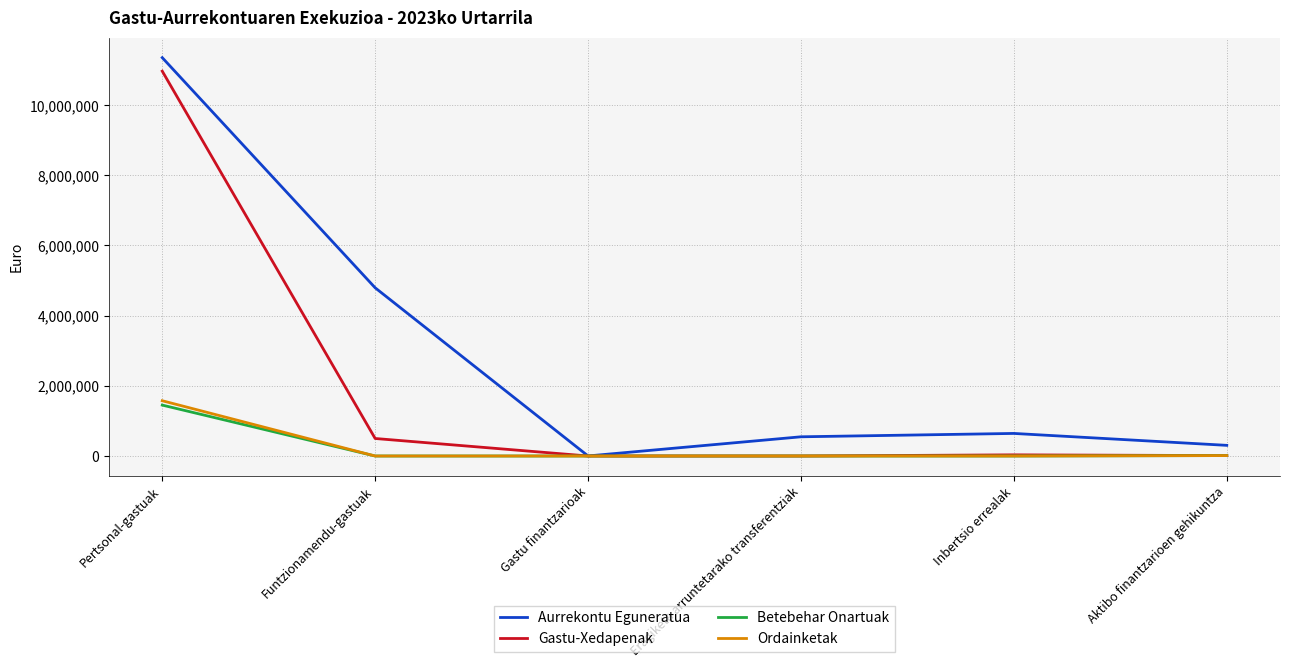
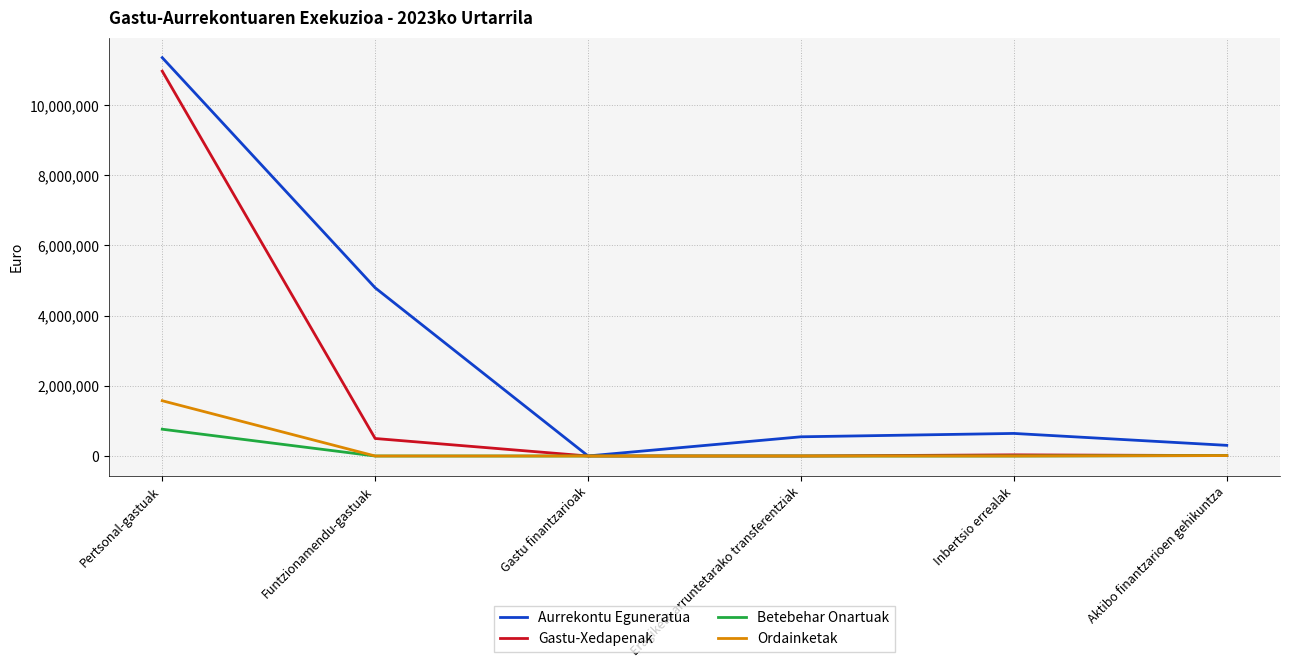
Betebehar Onartuak, Pertsonal-gastuak: 1,500,000 -> 800,000
